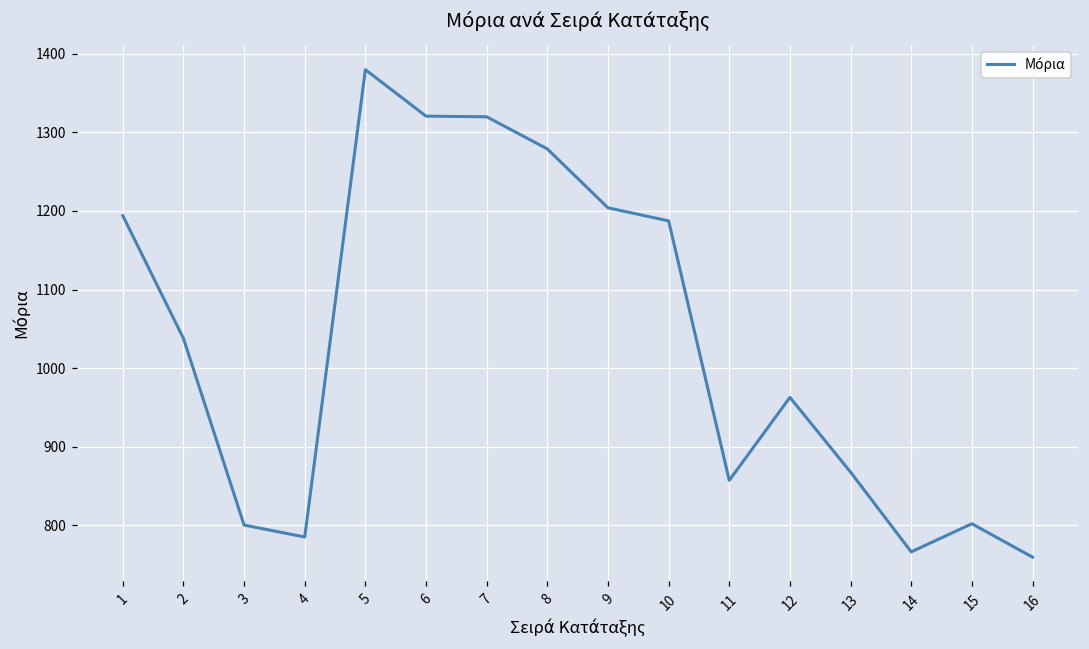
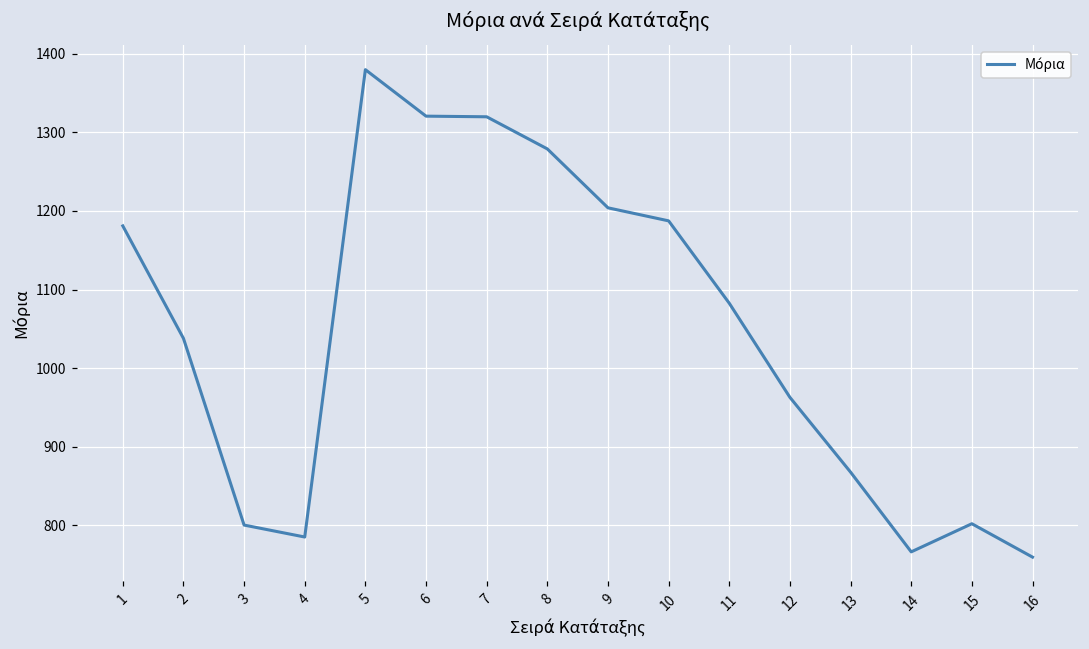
1: 1190 -> 1180
11: 860 -> 1080
